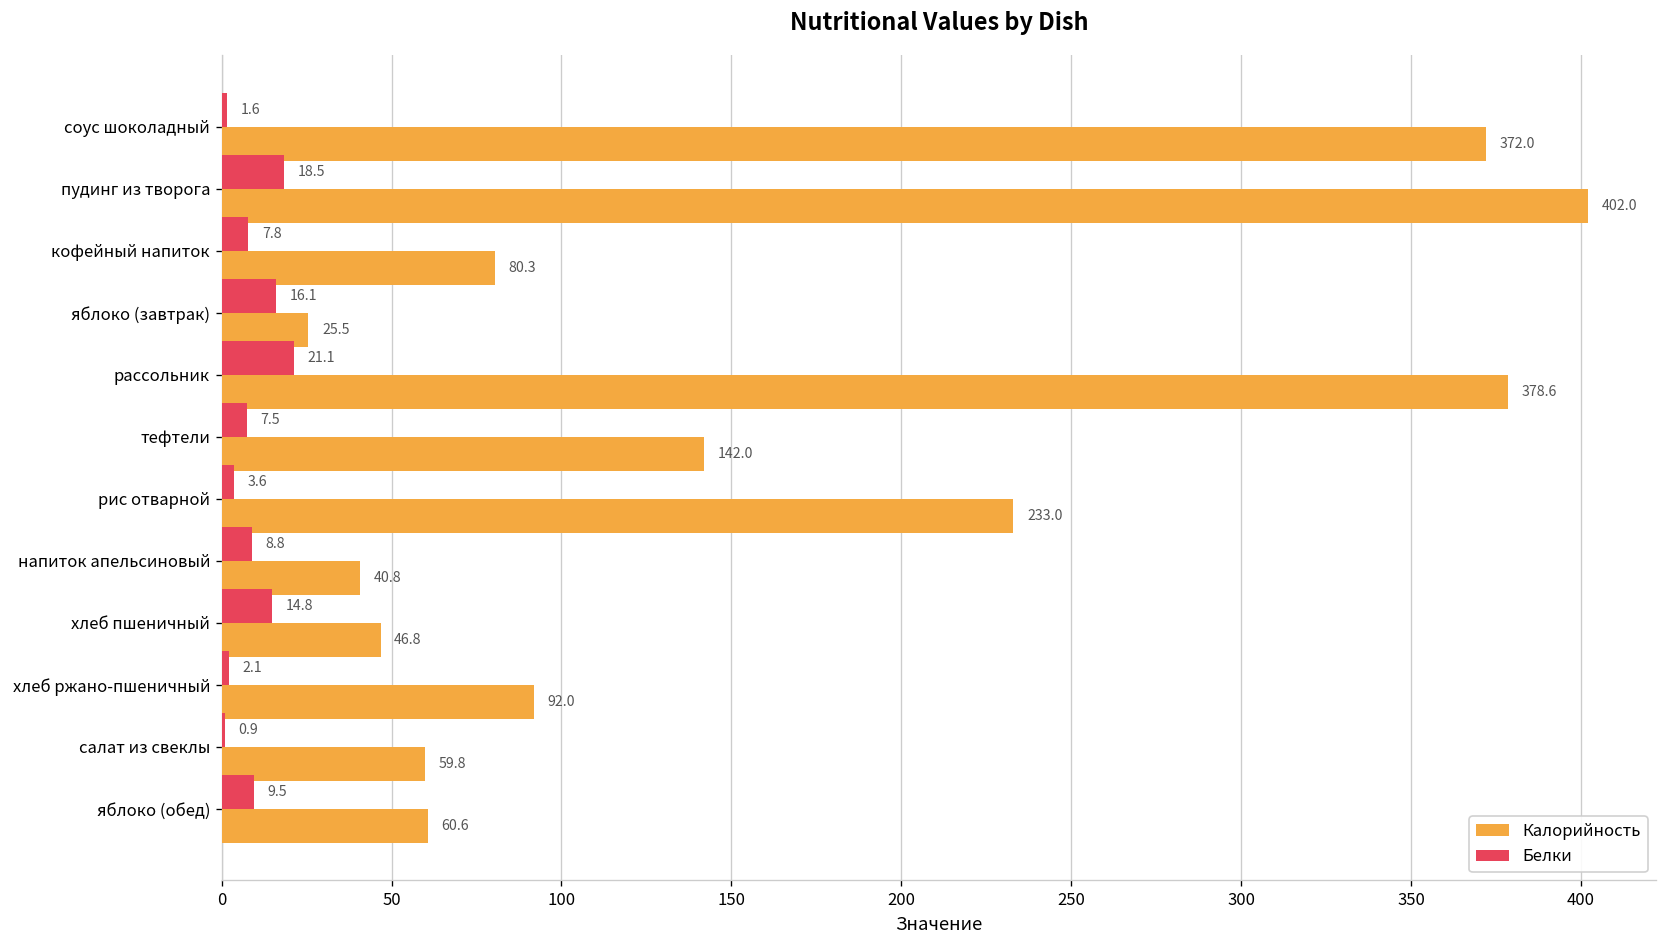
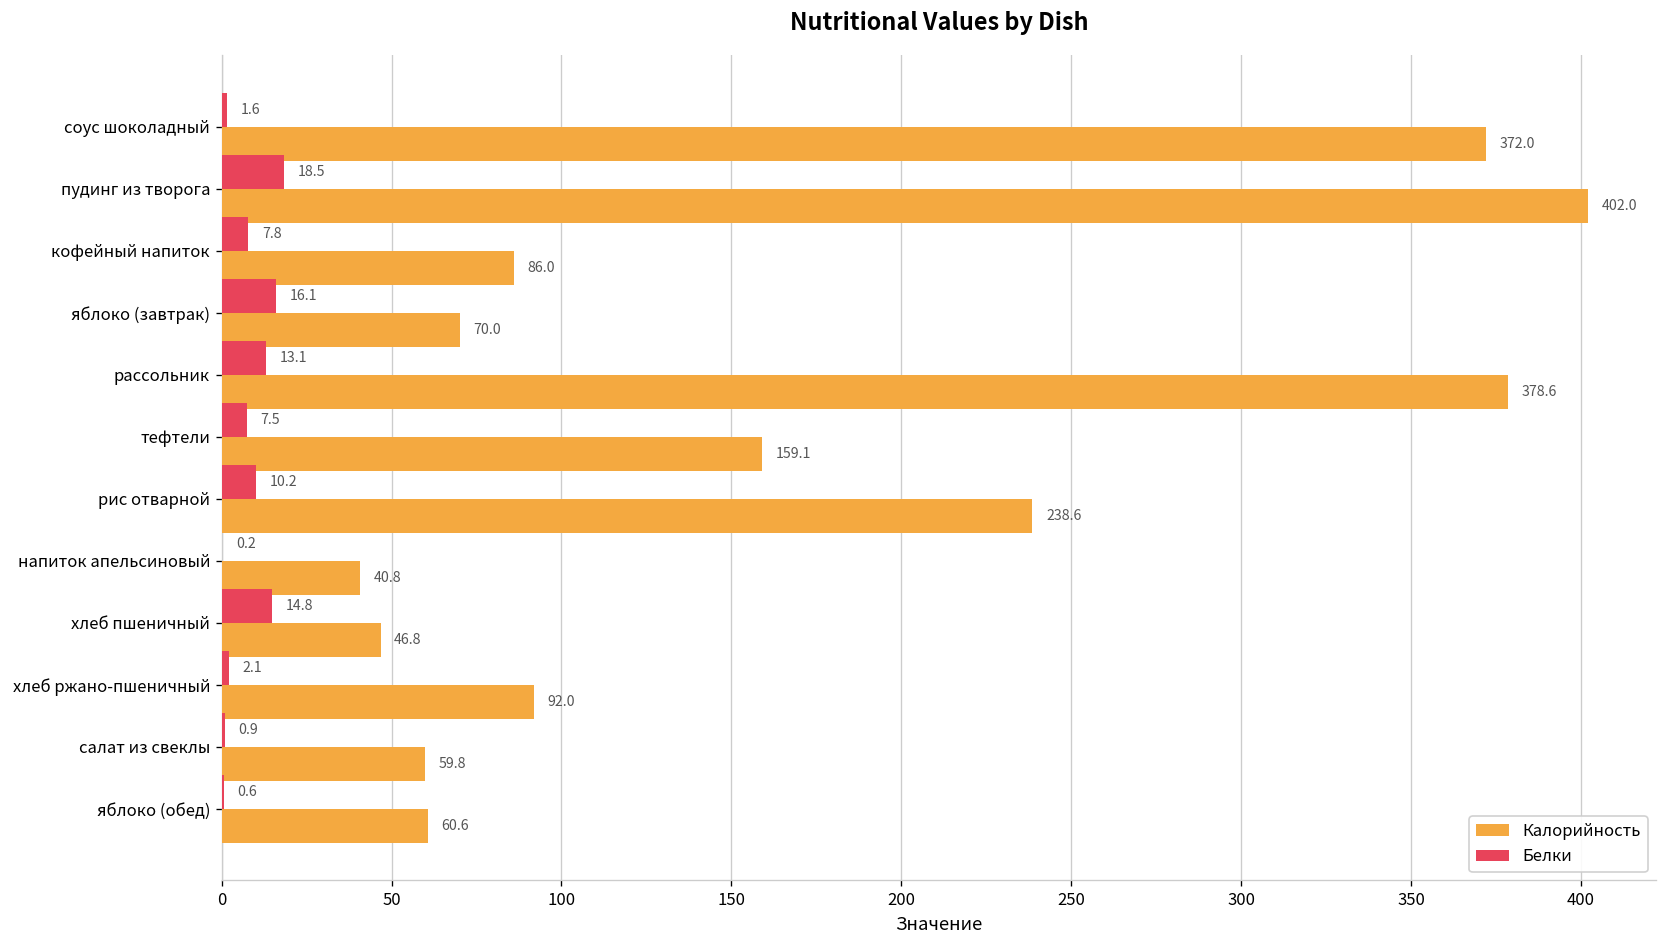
Калорийность, кофейный напиток: 80.3 -> 86.0
Калорийность, яблоко (завтрак): 25.5 -> 70.0
Белки, рассольник: 21.1 -> 13.1
Калорийность, тефтели: 142.0 -> 159.1
Белки, рис отварной: 3.6 -> 10.2
Калорийность, рис отварной: 233.0 -> 238.6
Белки, напиток апельсиновый: 8.8 -> 0.2
Белки, яблоко (обед): 9.5 -> 0.6
